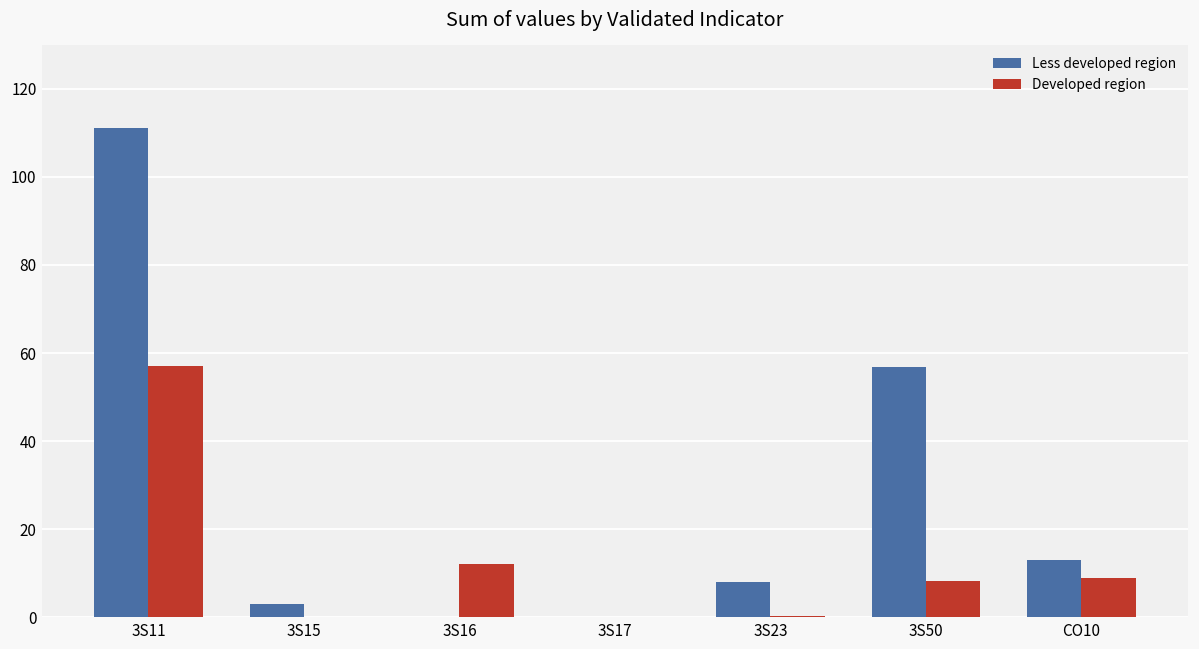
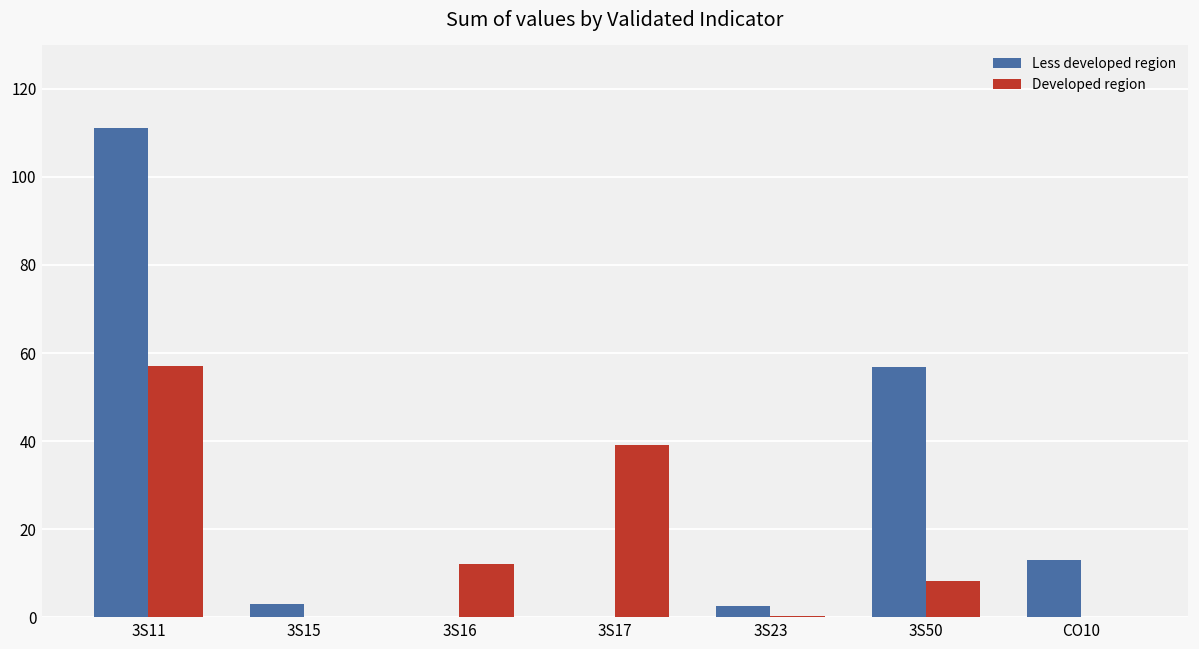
Developed region, 3S17: 0 -> 39
Less developed region, 3S23: 8 -> 3
Developed region, CO10: 9 -> 0
